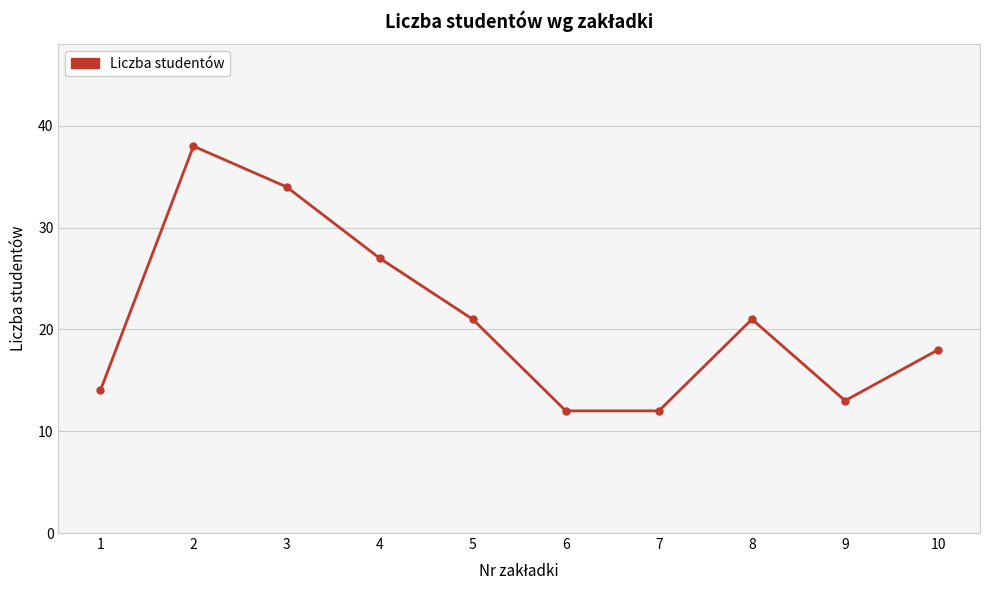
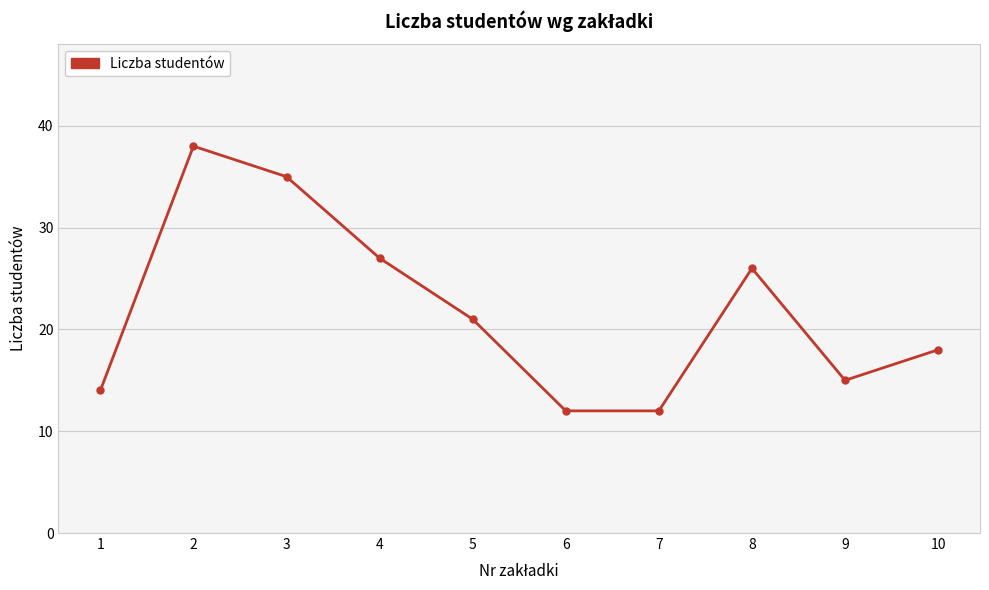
3: 34 -> 35
8: 21 -> 26
9: 13 -> 15
